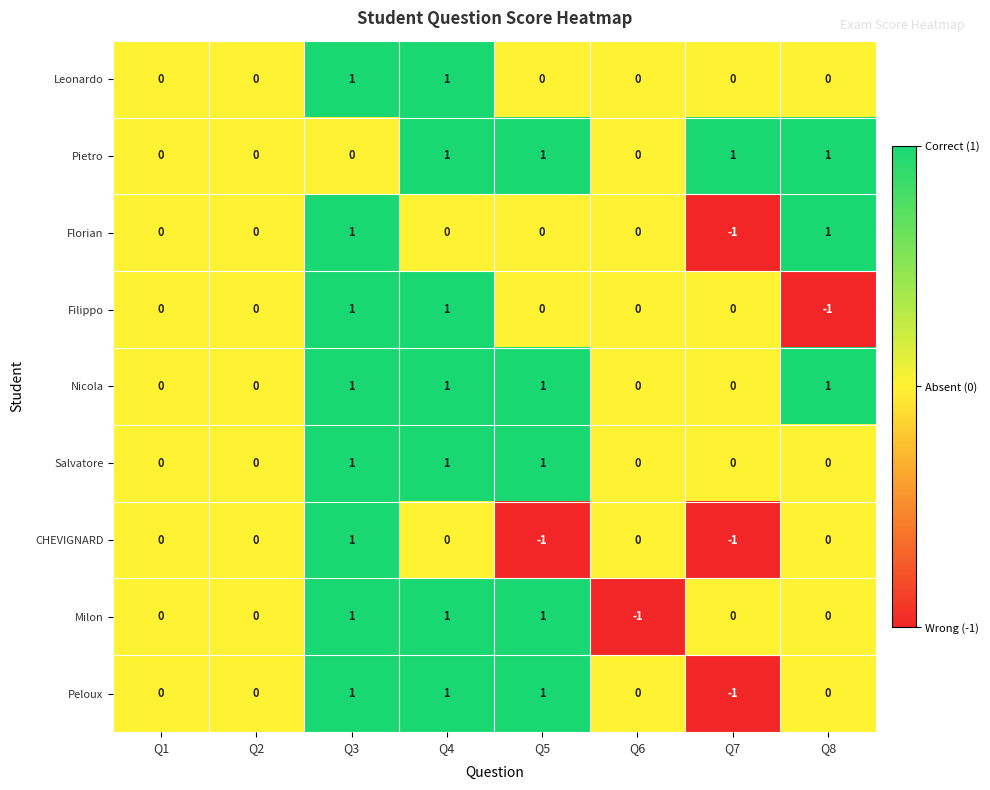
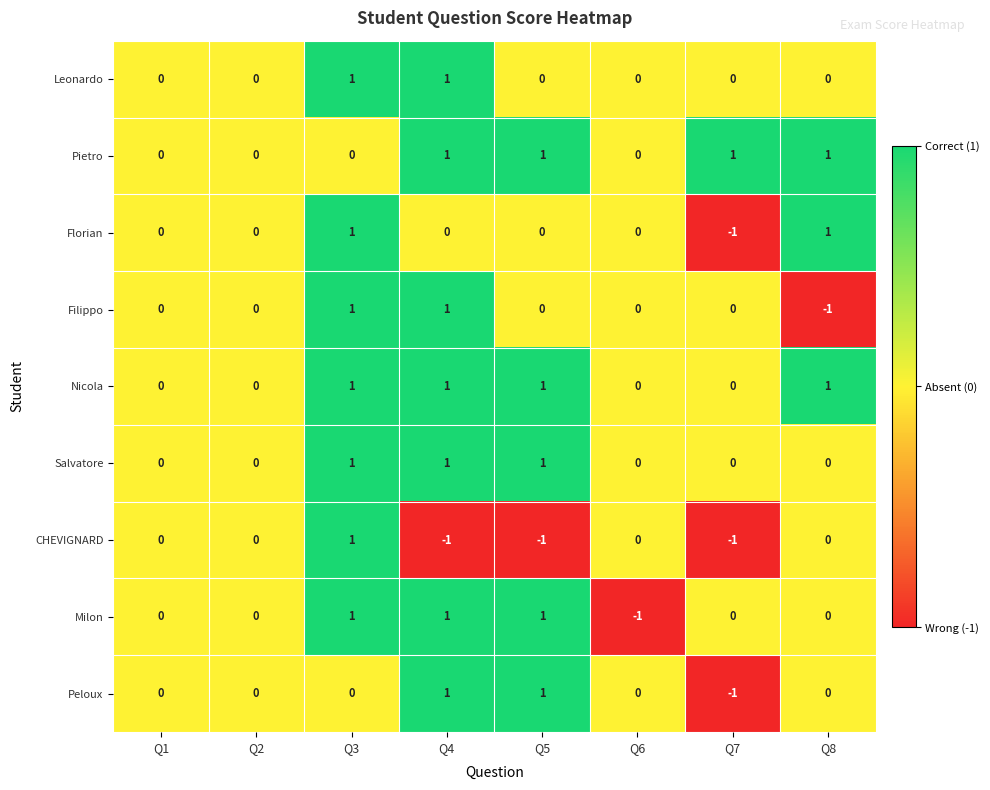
CHEVIGNARD, Q4: 0 -> -1
Peloux, Q3: 1 -> 0
